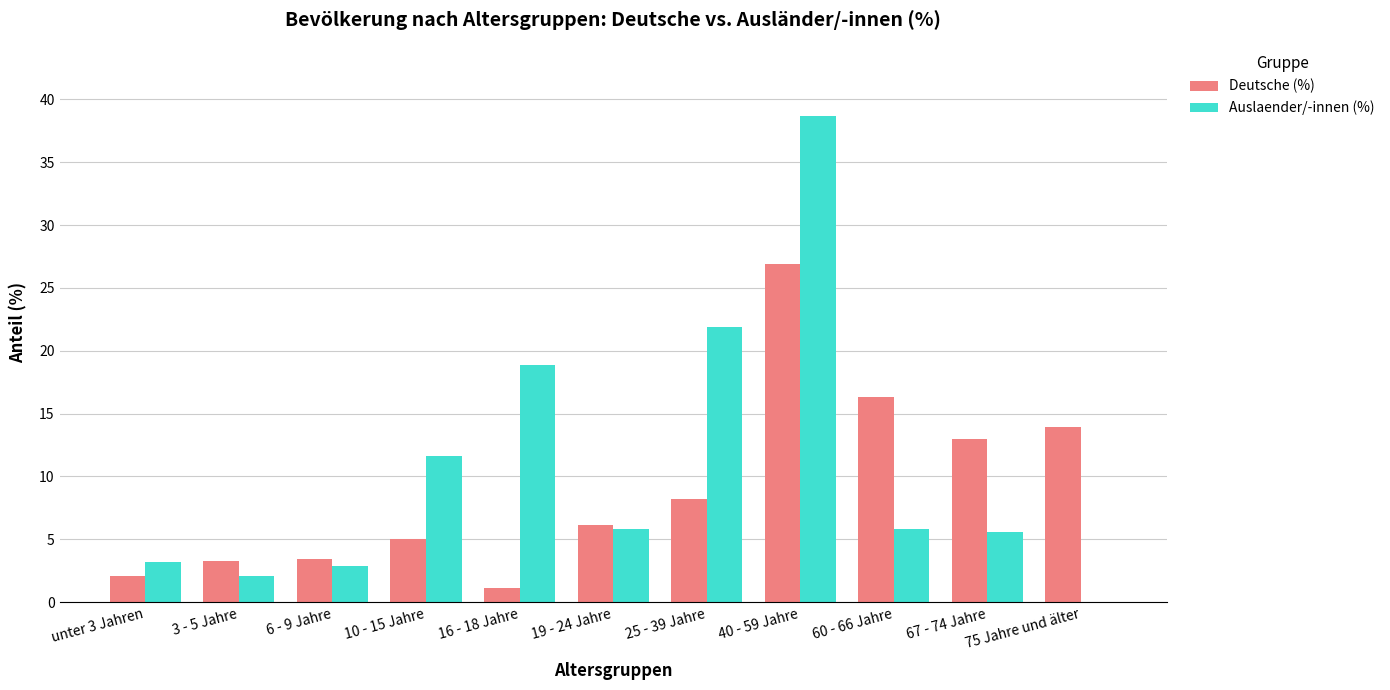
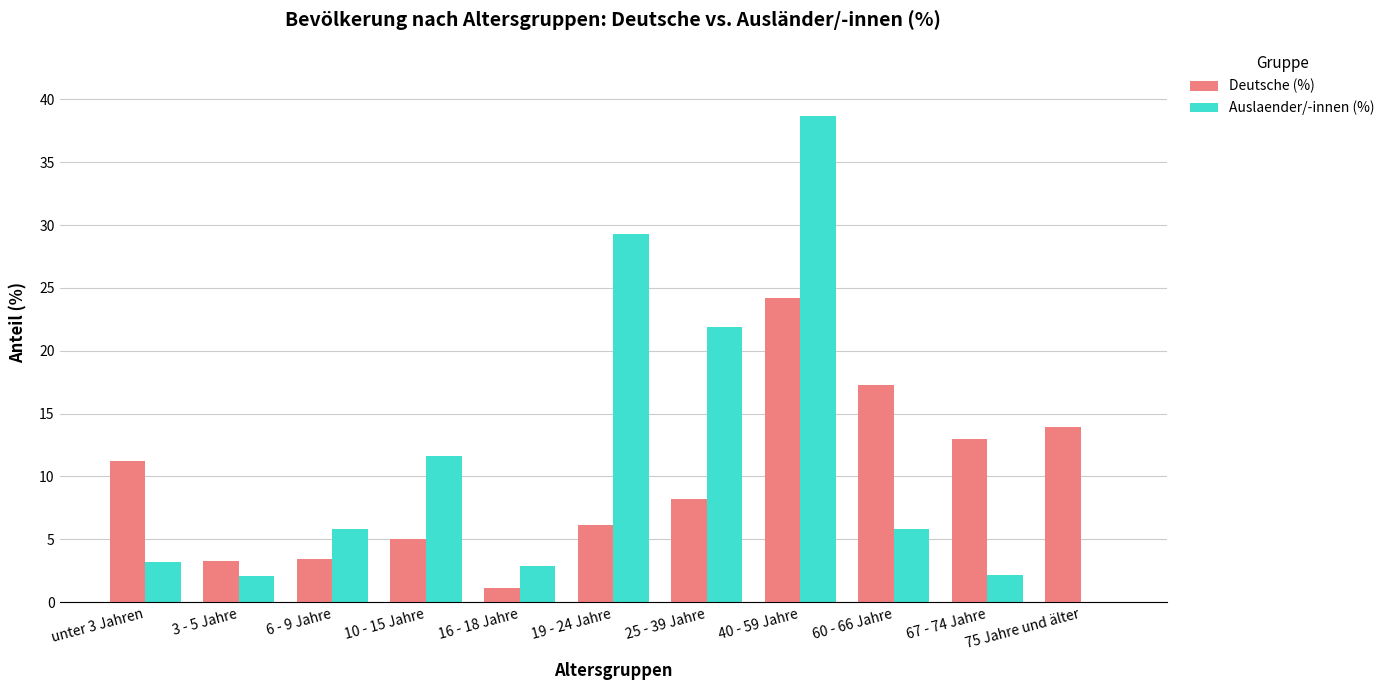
Deutsche (%), unter 3 Jahren: 2.1 -> 11.2
Auslaender/-innen (%), 6 - 9 Jahre: 2.9 -> 5.8
Auslaender/-innen (%), 16 - 18 Jahre: 18.9 -> 2.9
Auslaender/-innen (%), 19 - 24 Jahre: 5.8 -> 29.3
Deutsche (%), 40 - 59 Jahre: 26.9 -> 24.2
Deutsche (%), 60 - 66 Jahre: 16.3 -> 17.3
Auslaender/-innen (%), 67 - 74 Jahre: 5.6 -> 2.2
